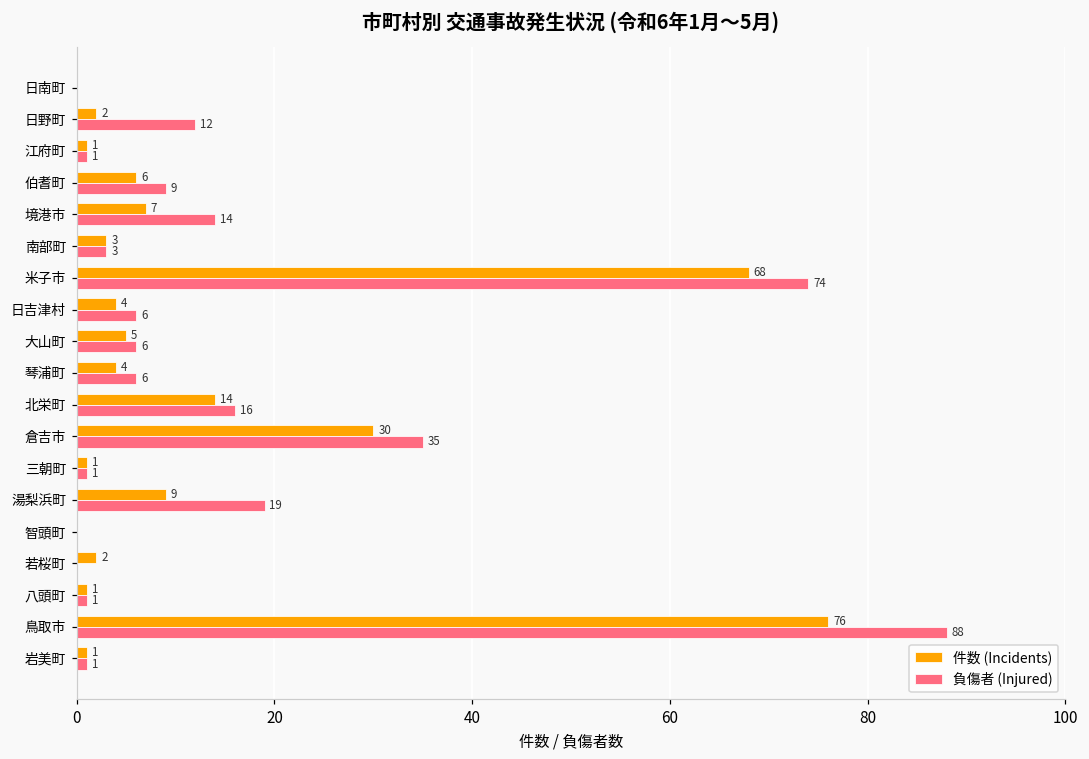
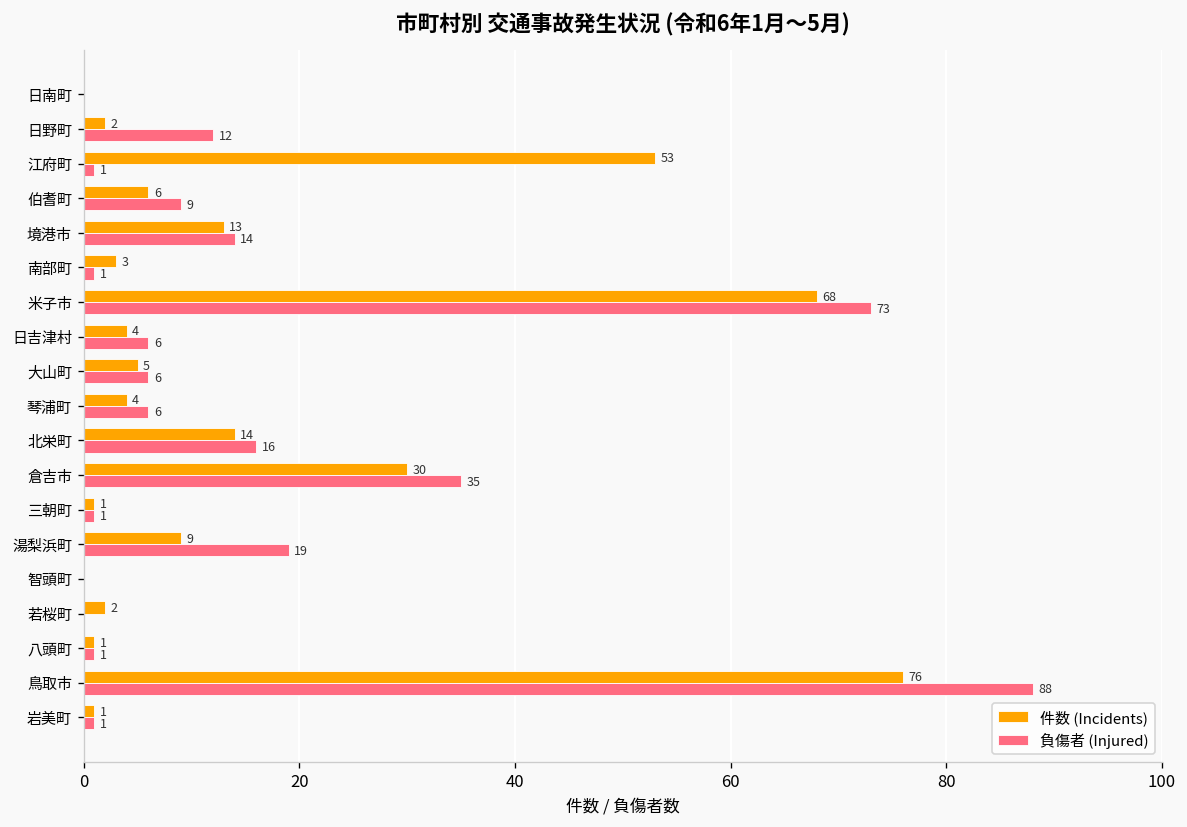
件数 (Incidents), 江府町: 1 -> 53
件数 (Incidents), 境港市: 7 -> 13
負傷者 (Injured), 南部町: 3 -> 1
負傷者 (Injured), 米子市: 74 -> 73
